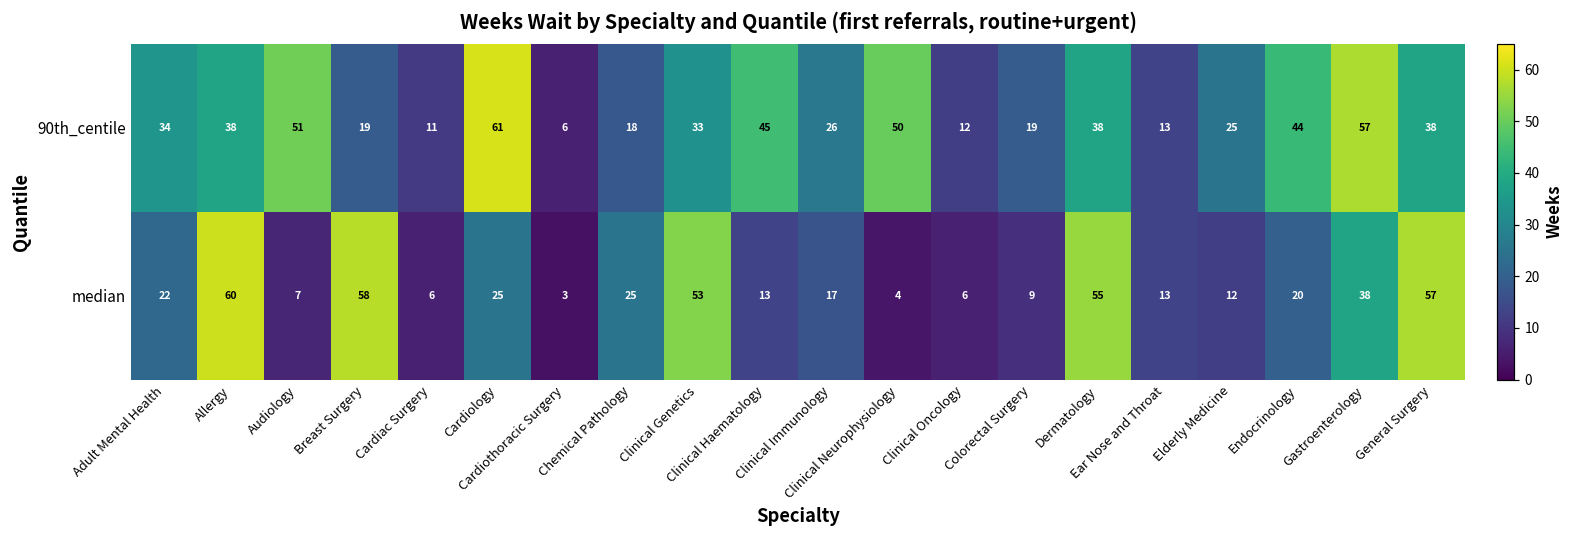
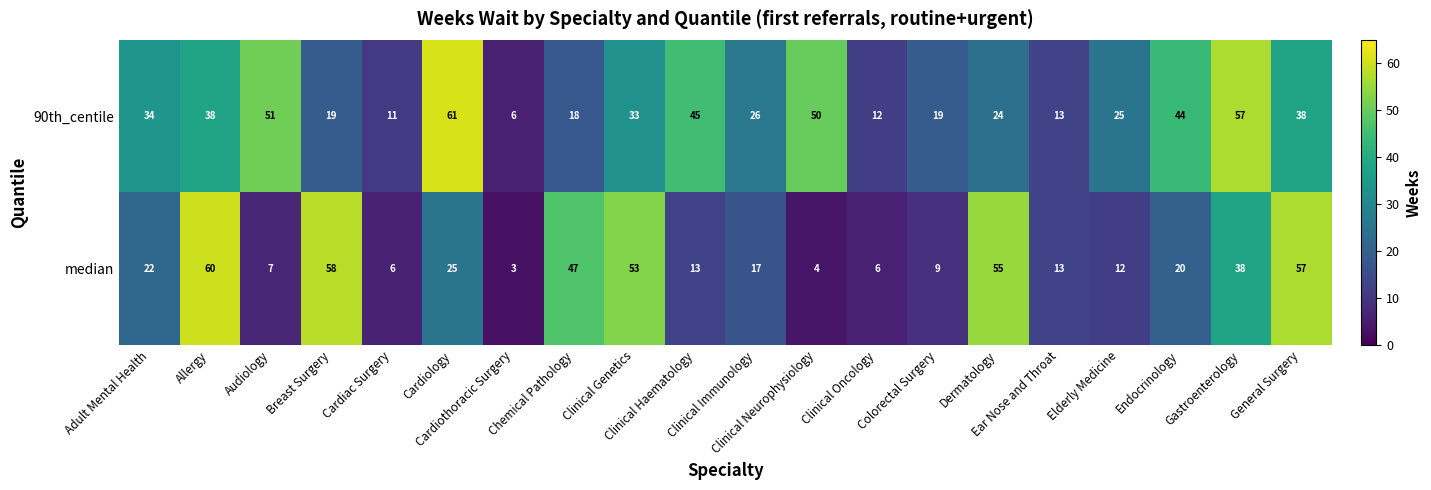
90th_centile, Dermatology: 38 -> 24
median, Chemical Pathology: 25 -> 47
